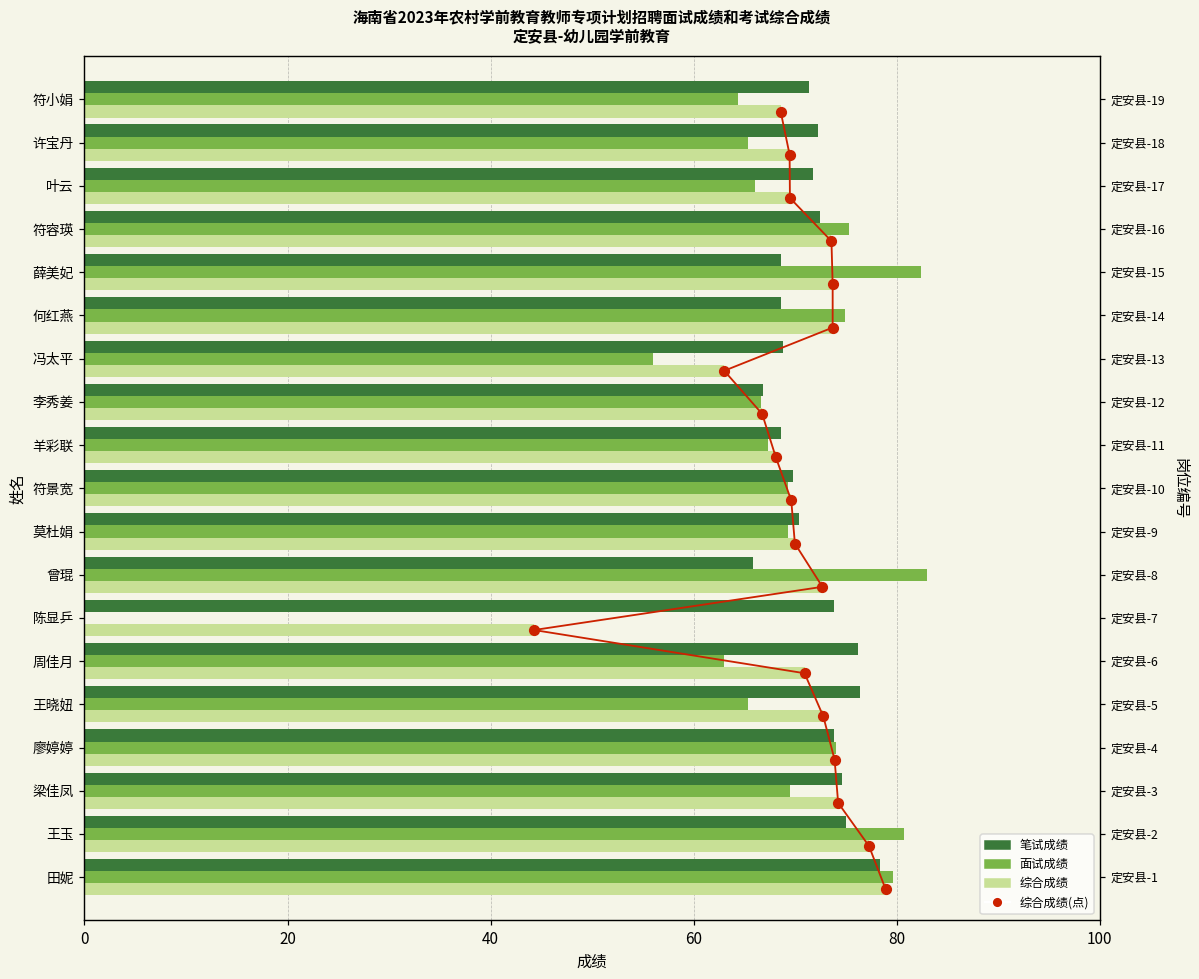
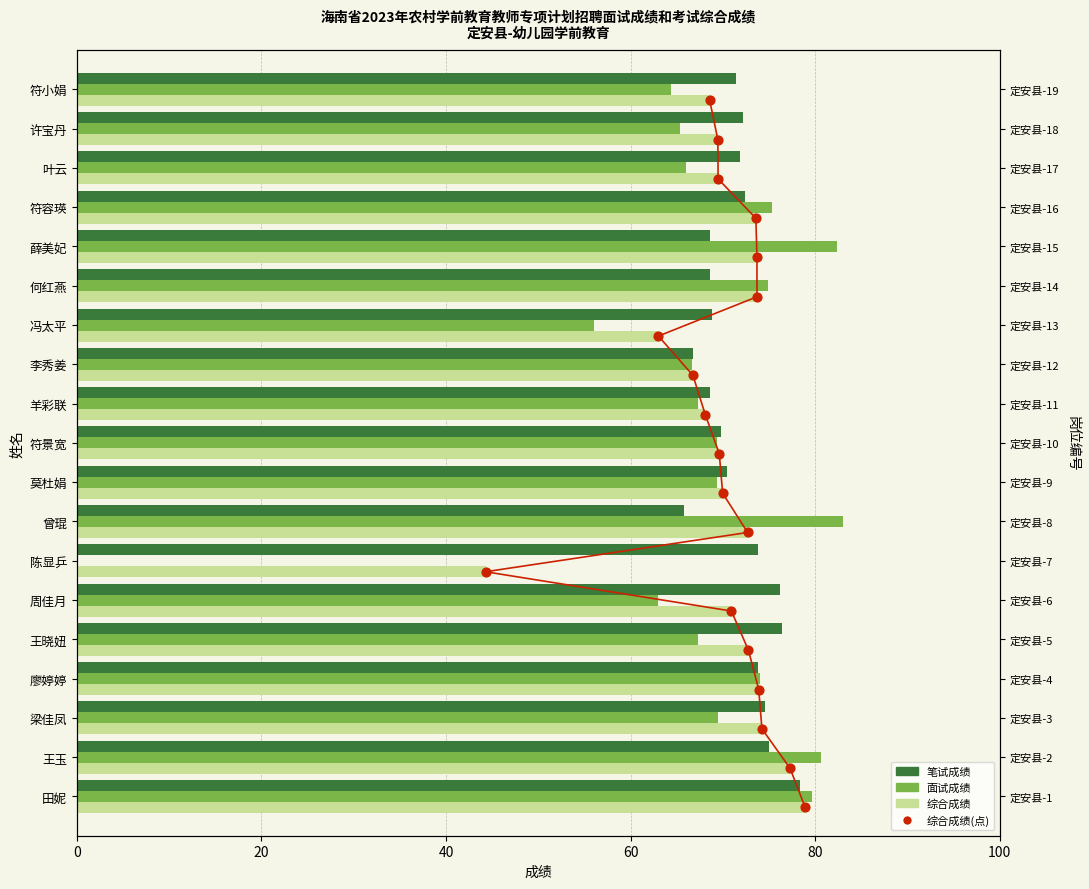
面试成绩, 王晓妞: 65 -> 67
